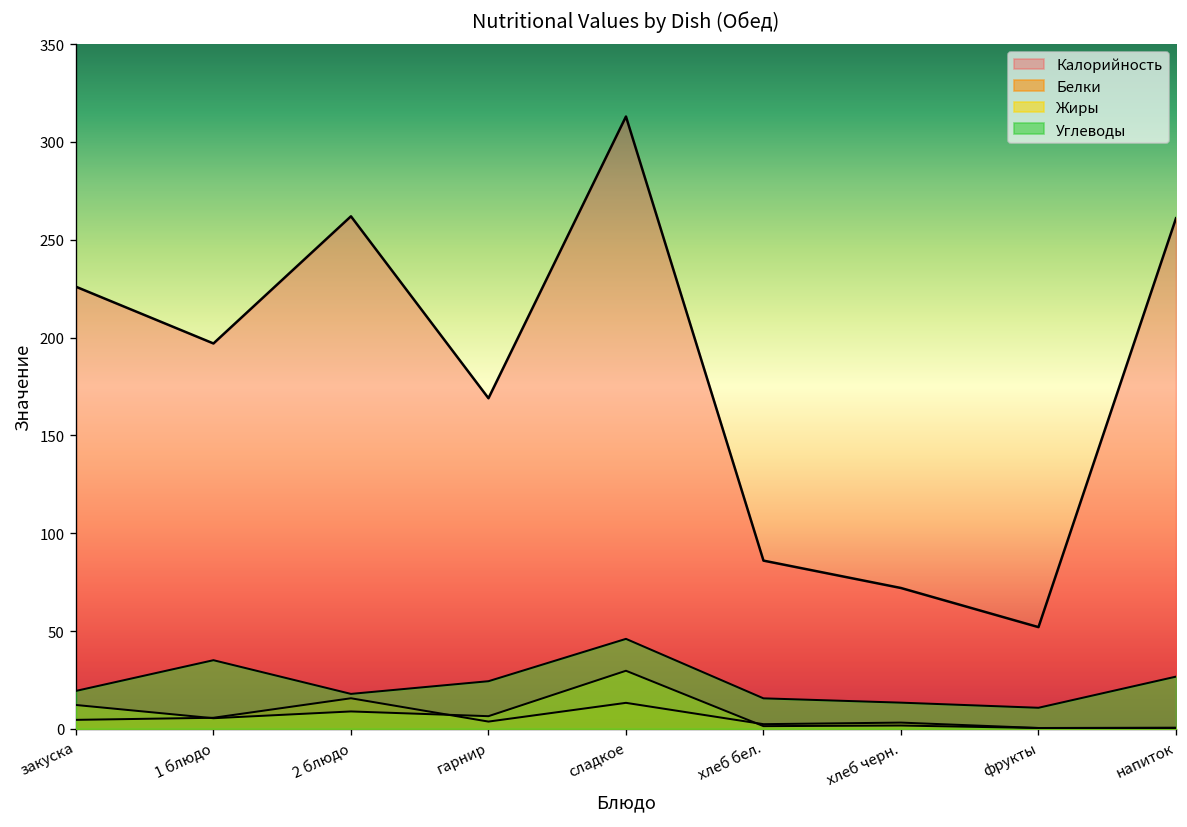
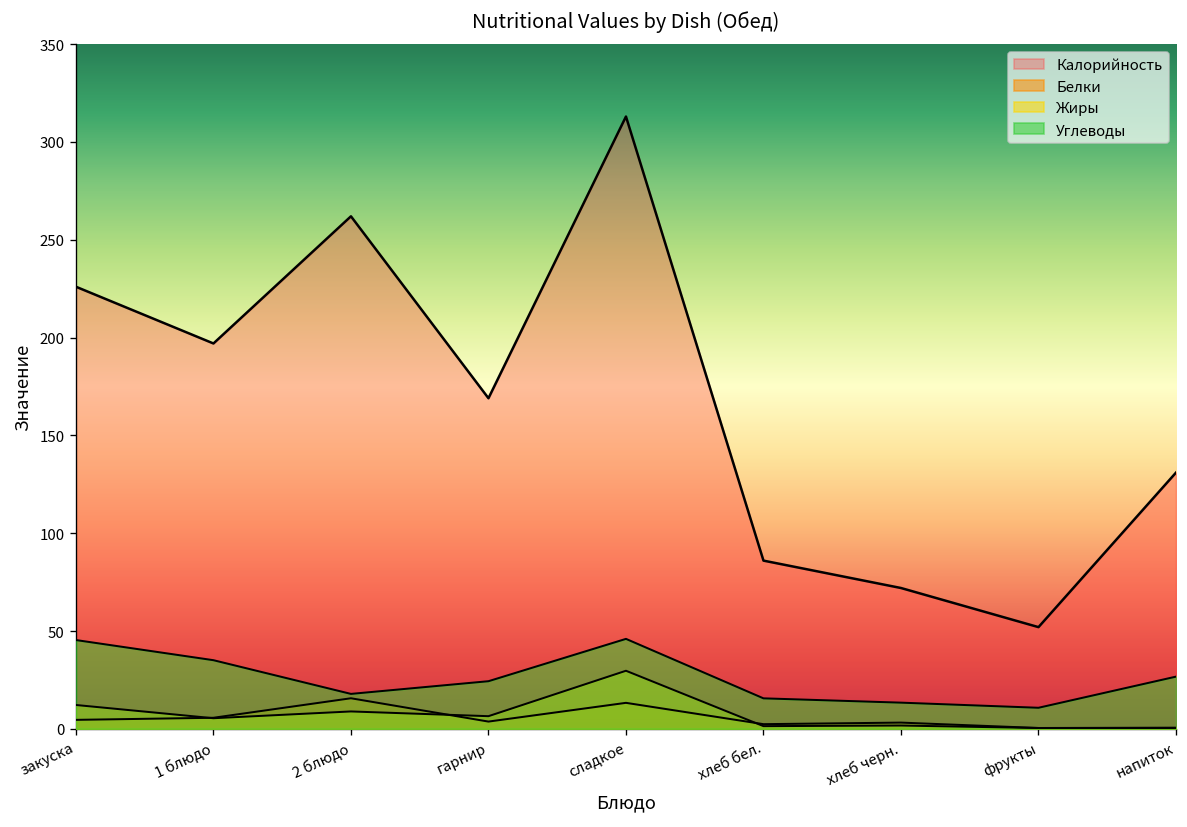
Углеводы, закуска: 19 -> 45
Калорийность, напиток: 261 -> 131
